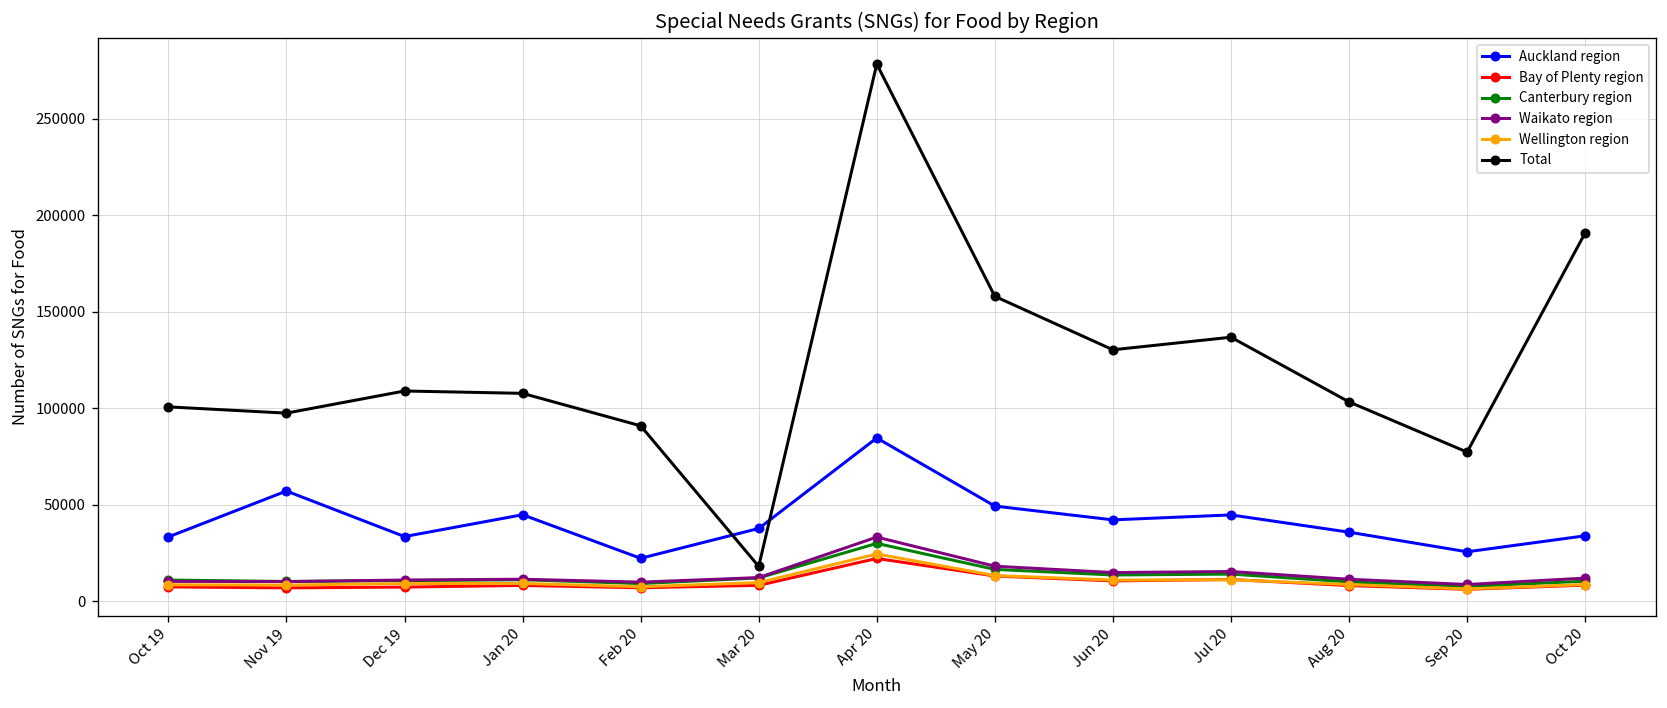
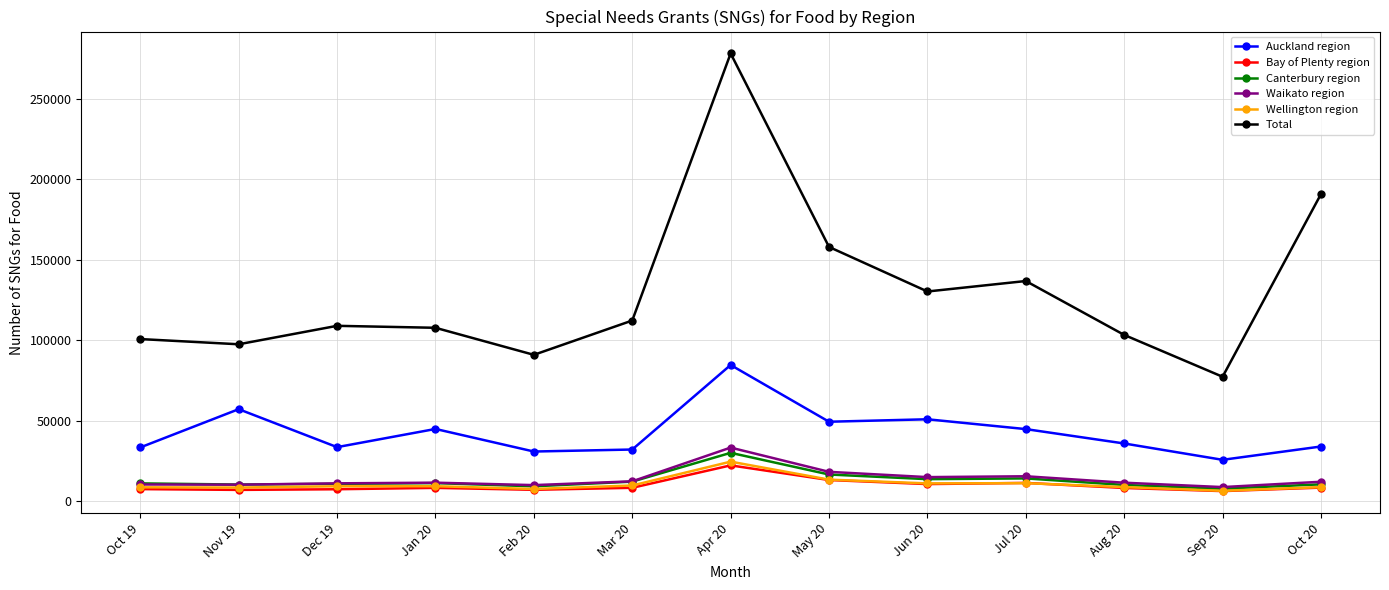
Auckland region, Feb 20: 22000 -> 31000
Auckland region, Mar 20: 38000 -> 32000
Total, Mar 20: 18000 -> 112000
Auckland region, Jun 20: 42000 -> 51000
